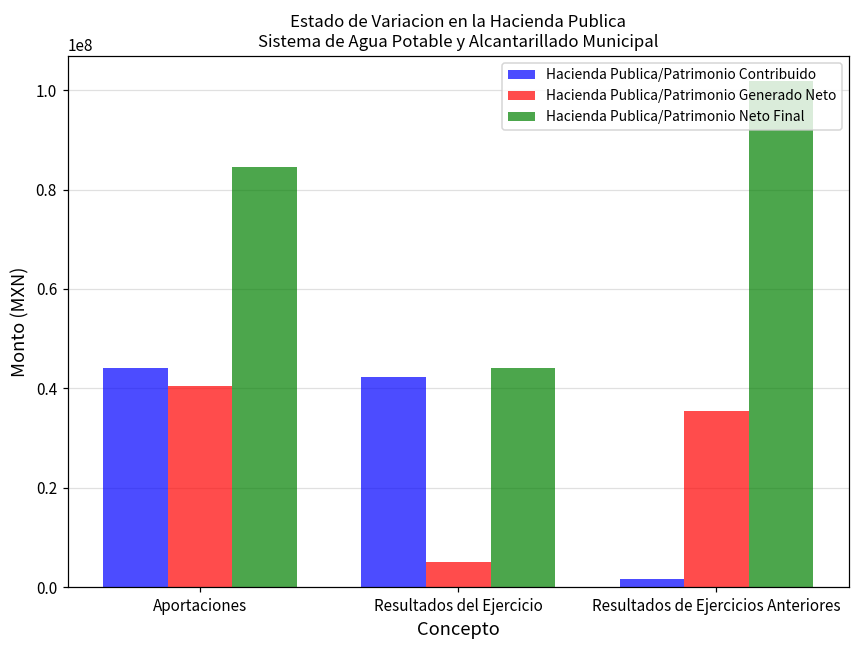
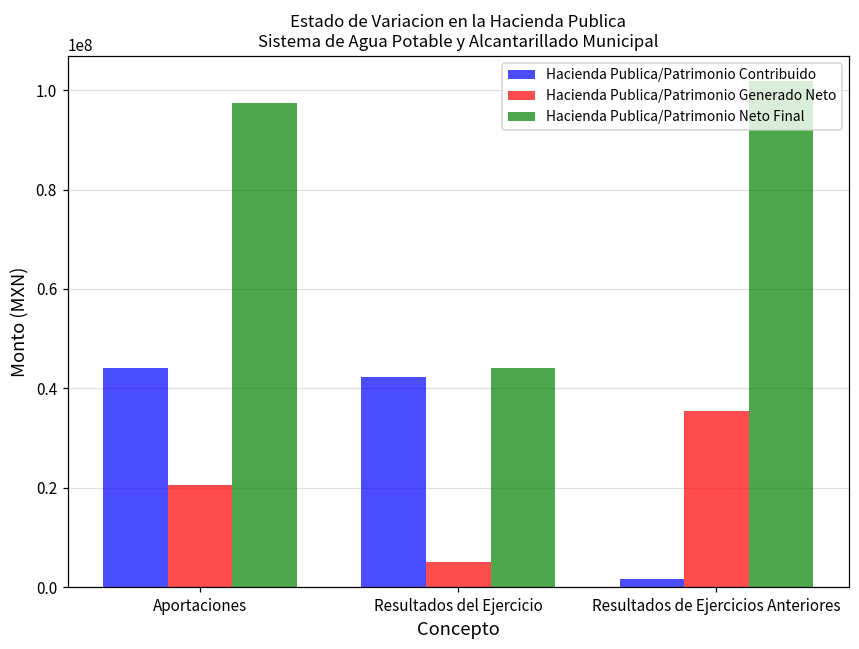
Hacienda Publica/Patrimonio Generado Neto, Aportaciones: 40000000 -> 21000000
Hacienda Publica/Patrimonio Neto Final, Aportaciones: 85000000 -> 97000000
